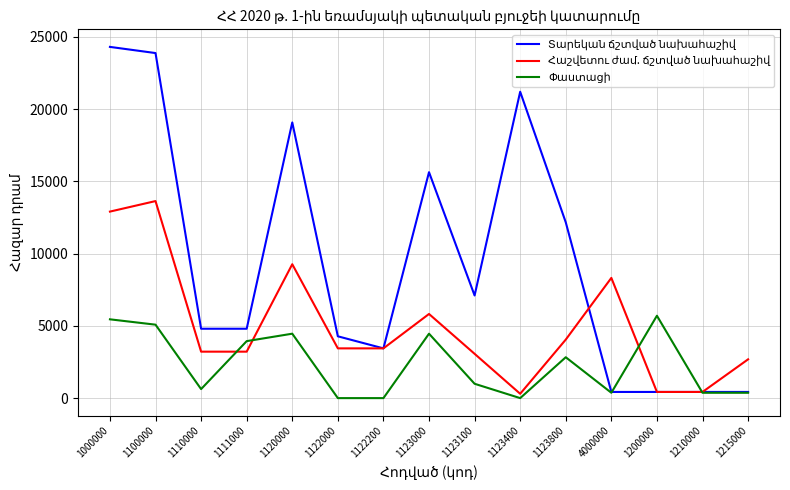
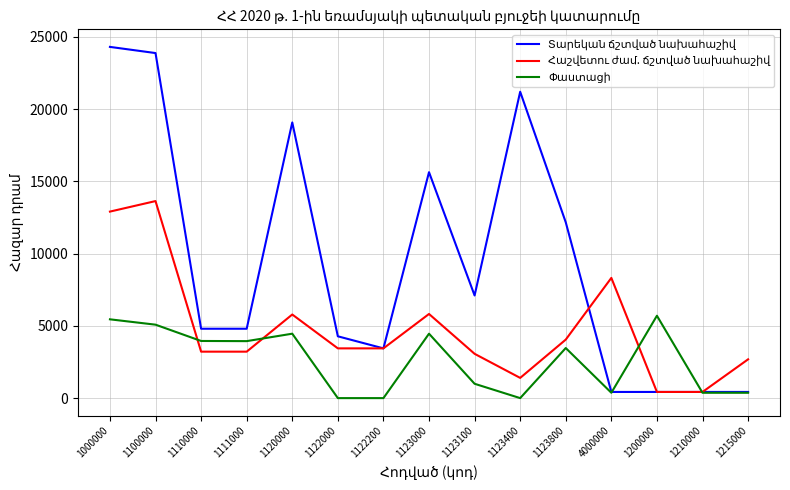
Փաստացի, 1110000: 600 -> 4000
Հաշվետու ժամ. ճշտված նախահաշիվ, 1120000: 9300 -> 5800
Հաշվետու ժամ. ճշտված նախահաշիվ, 1123400: 300 -> 1400
Փաստացի, 1123800: 2800 -> 3500
